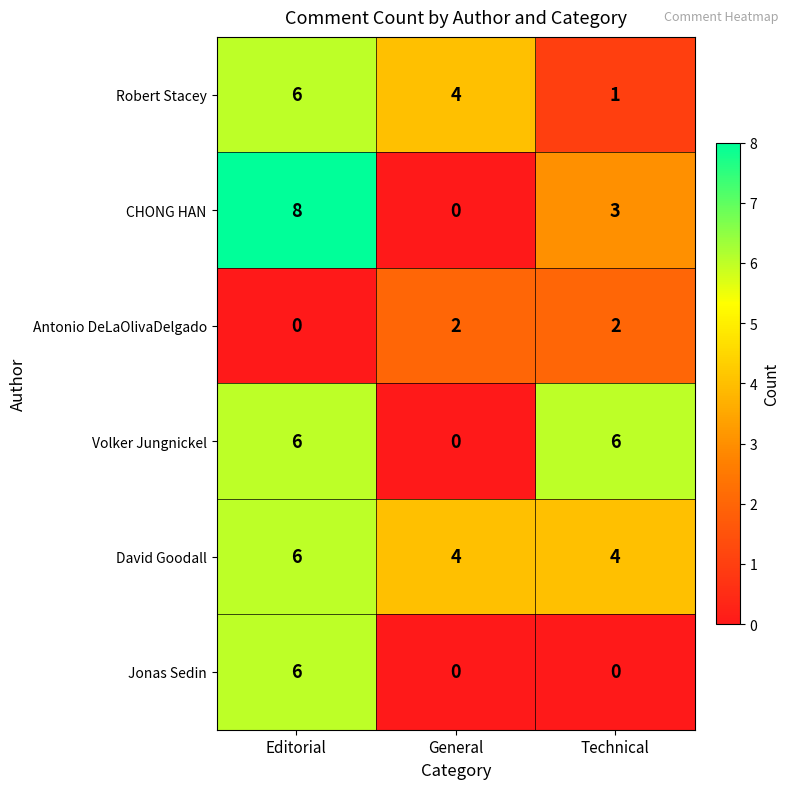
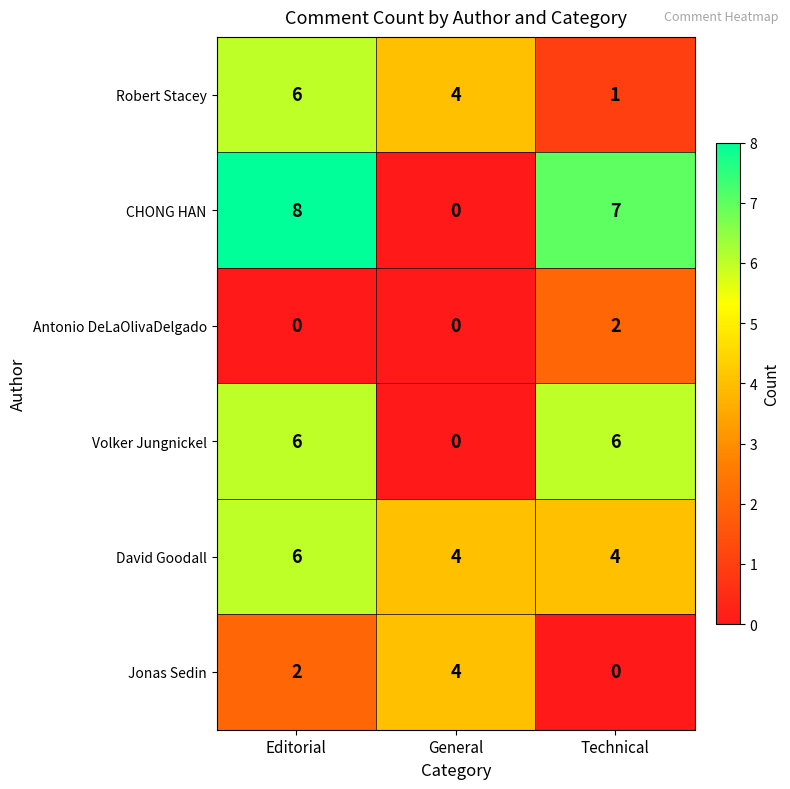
CHONG HAN, Technical: 3 -> 7
Antonio DeLaOlivaDelgado, General: 2 -> 0
Jonas Sedin, Editorial: 6 -> 2
Jonas Sedin, General: 0 -> 4
